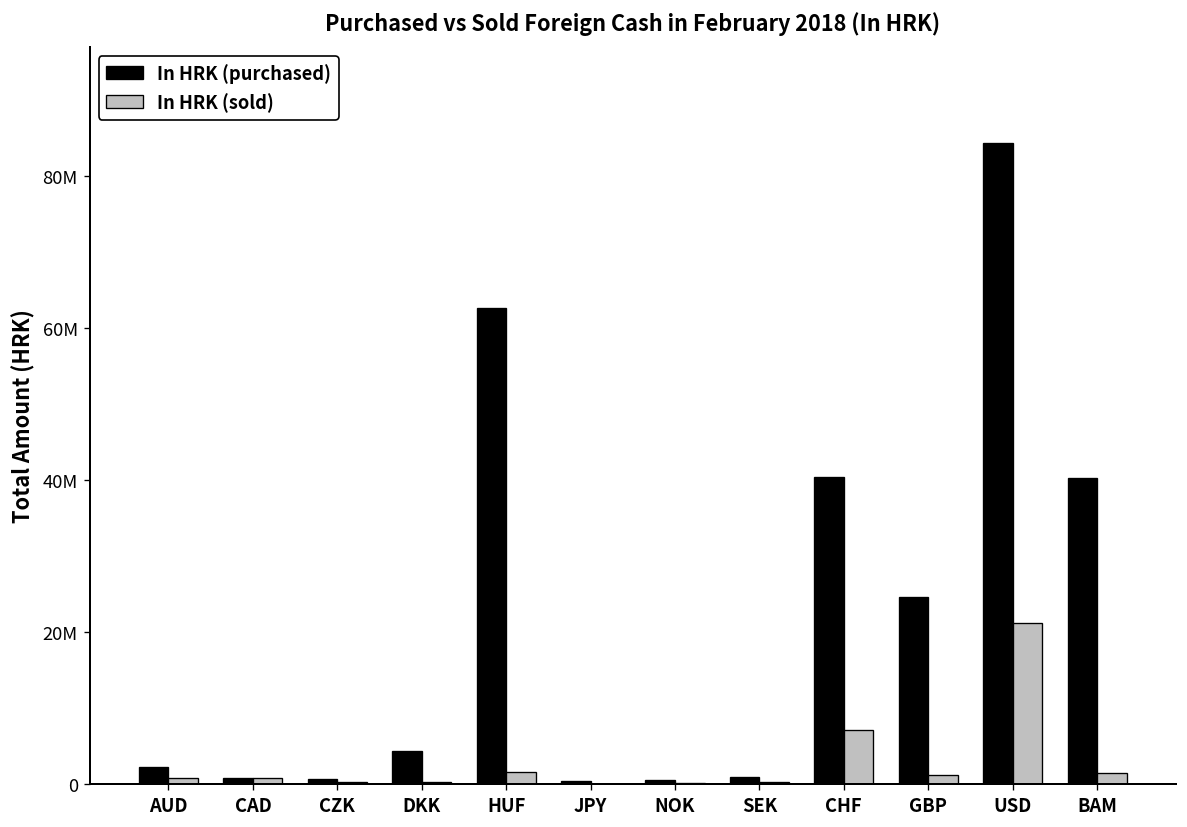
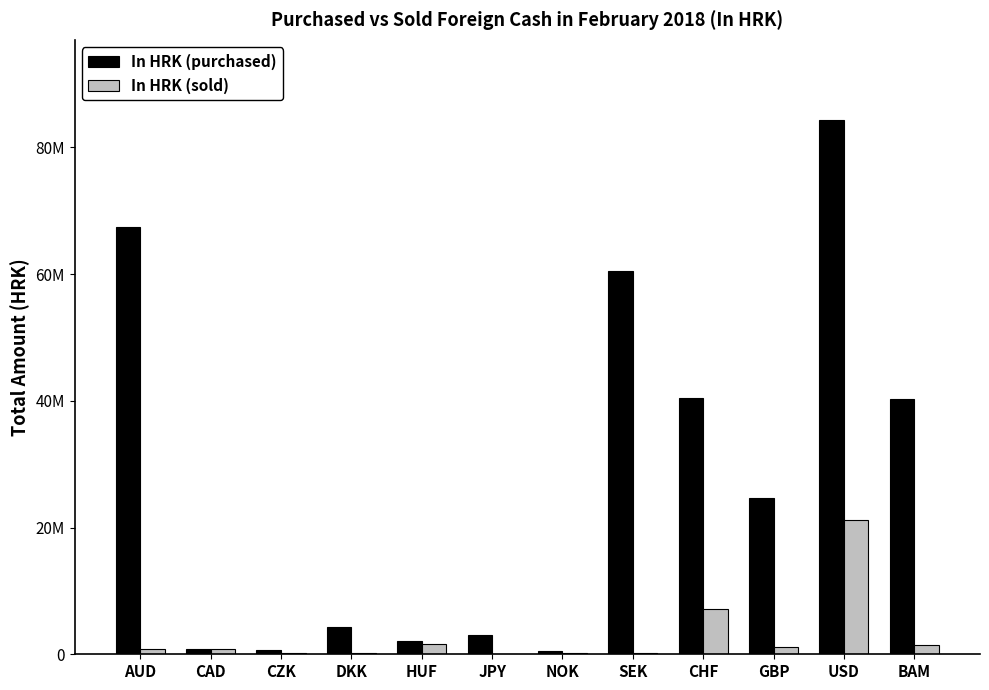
In HRK (purchased), AUD: 2000000 -> 67000000
In HRK (purchased), HUF: 63000000 -> 2000000
In HRK (purchased), JPY: 0 -> 3000000
In HRK (purchased), SEK: 1000000 -> 61000000
